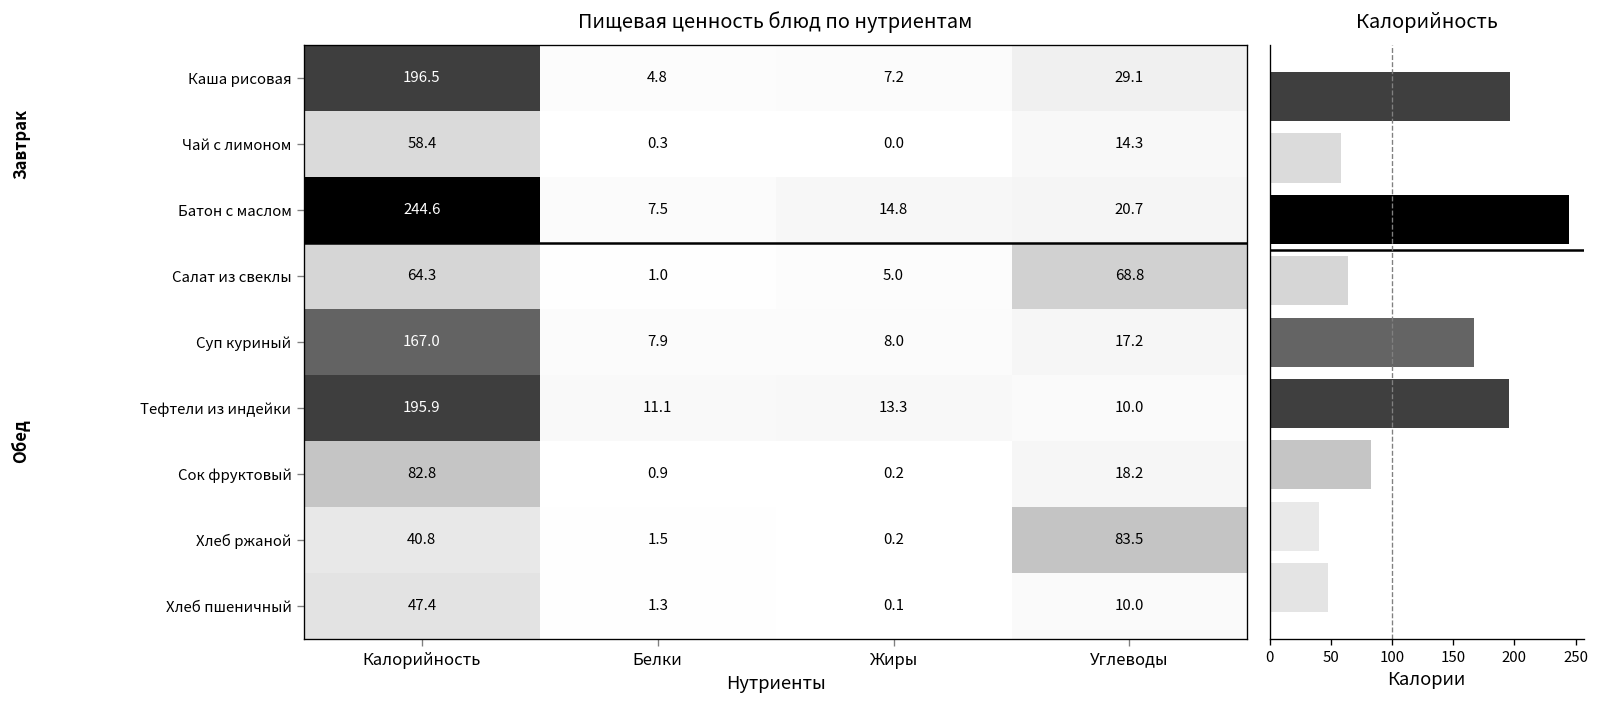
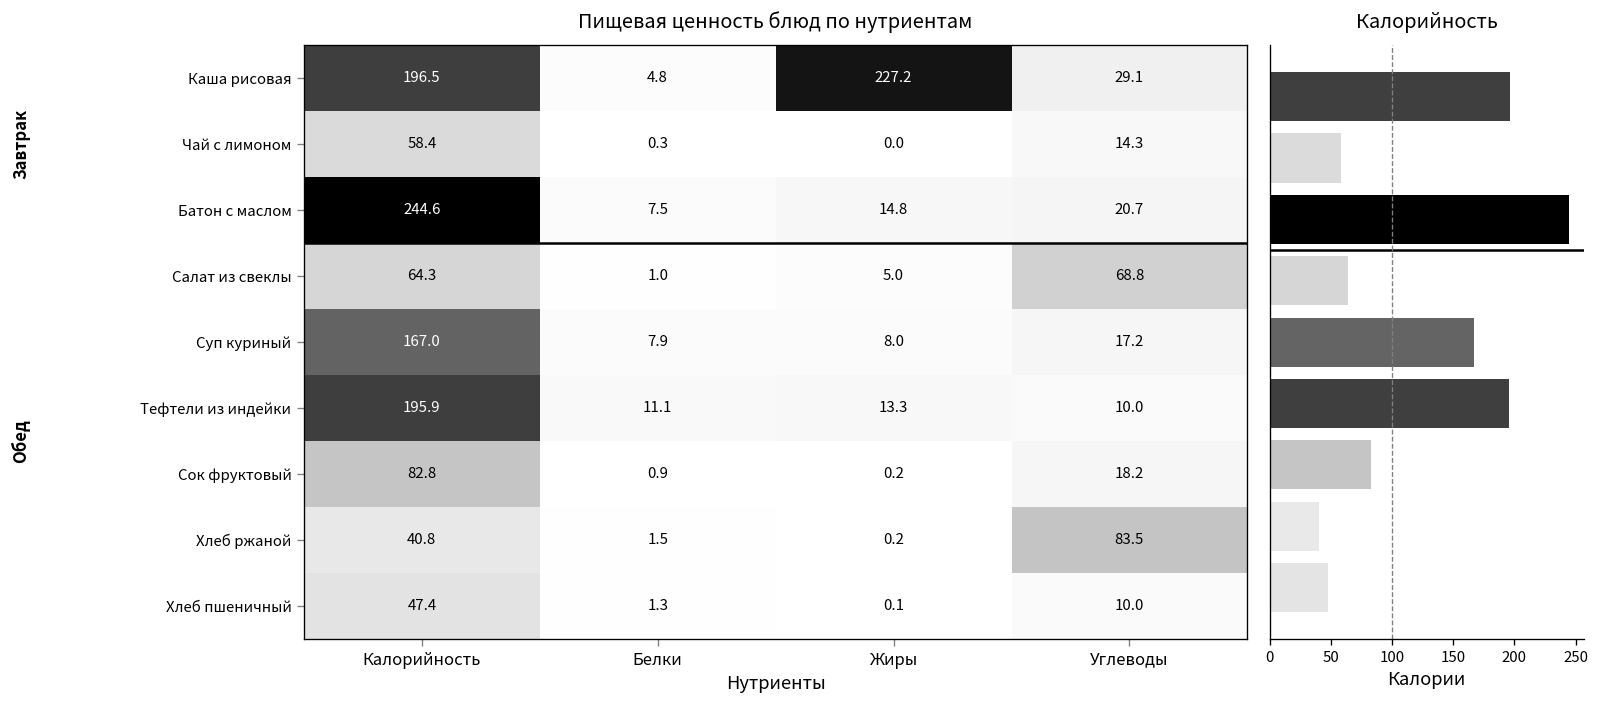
Пищевая ценность блюд по нутриентам, Каша рисовая, Жиры: 7.2 -> 227.2
